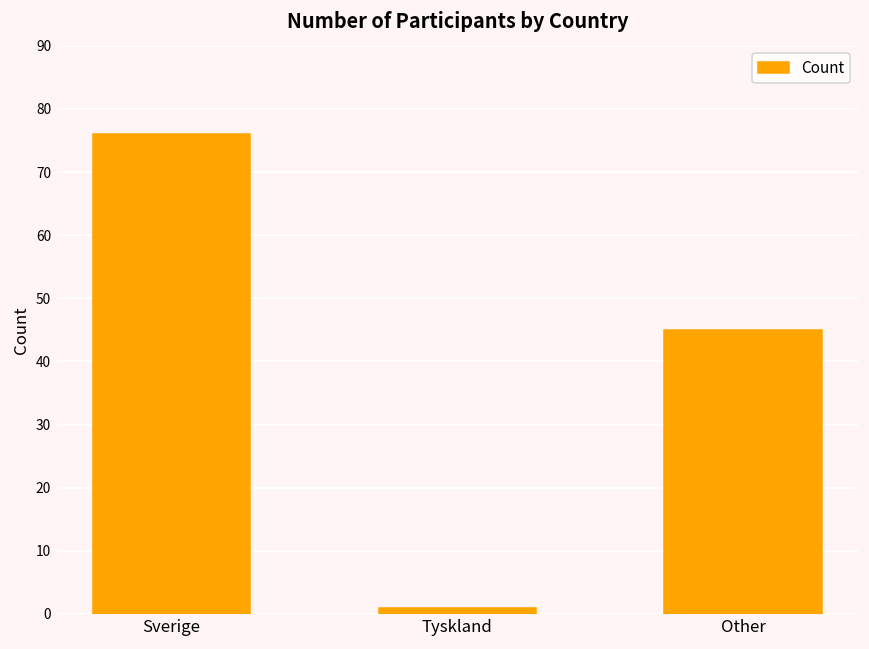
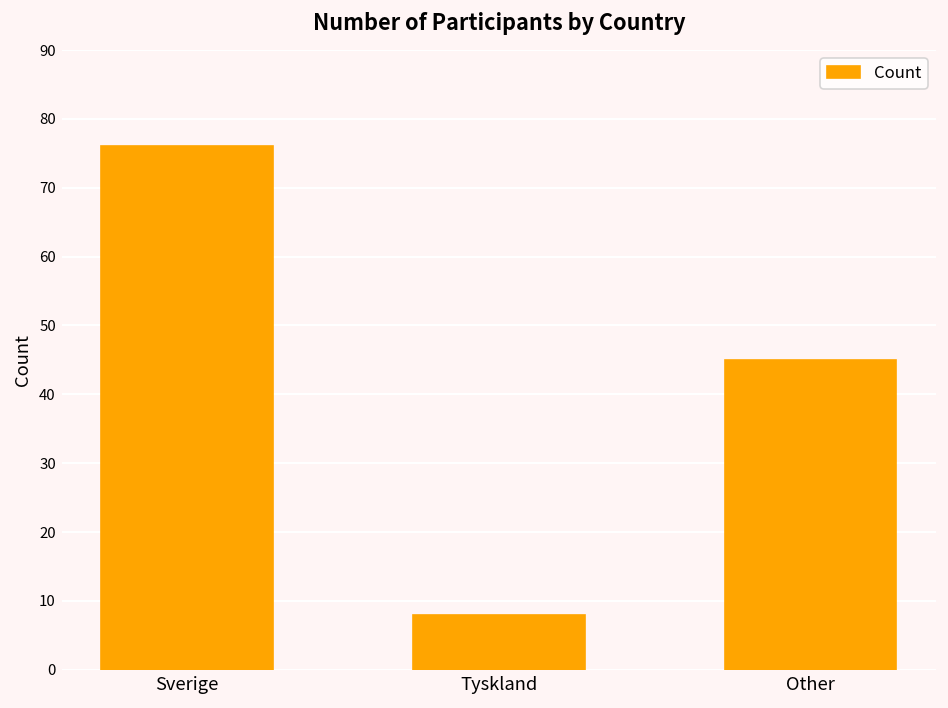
Tyskland: 1 -> 8
